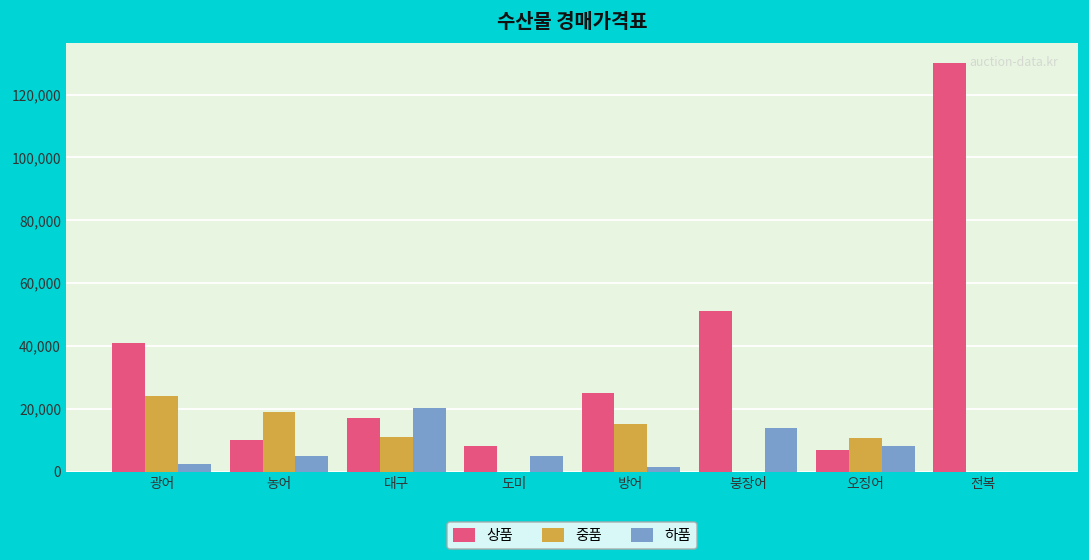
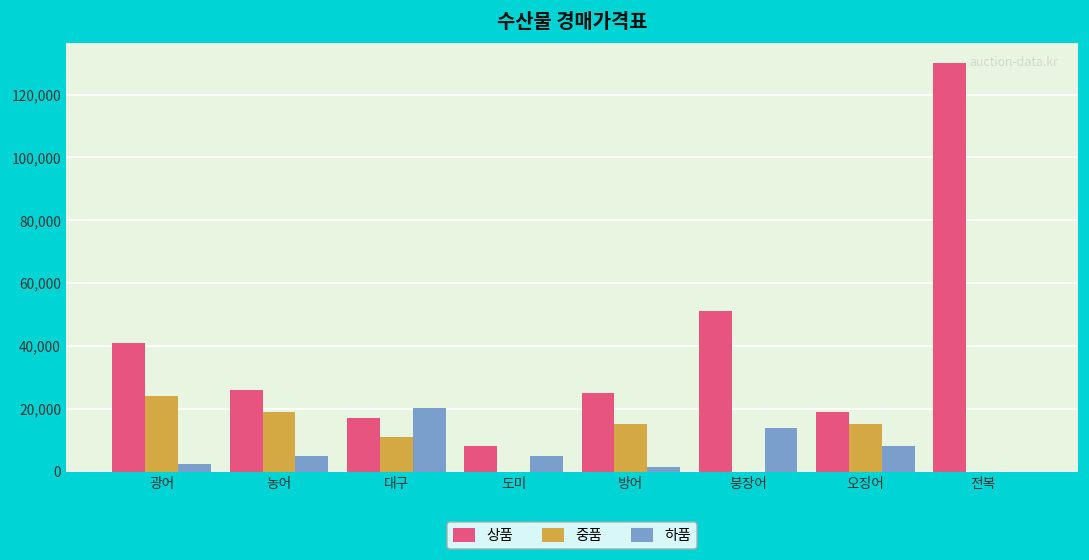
상품, 농어: 10,000 -> 26,000
상품, 오징어: 7,000 -> 19,000
중품, 오징어: 11,000 -> 15,000
